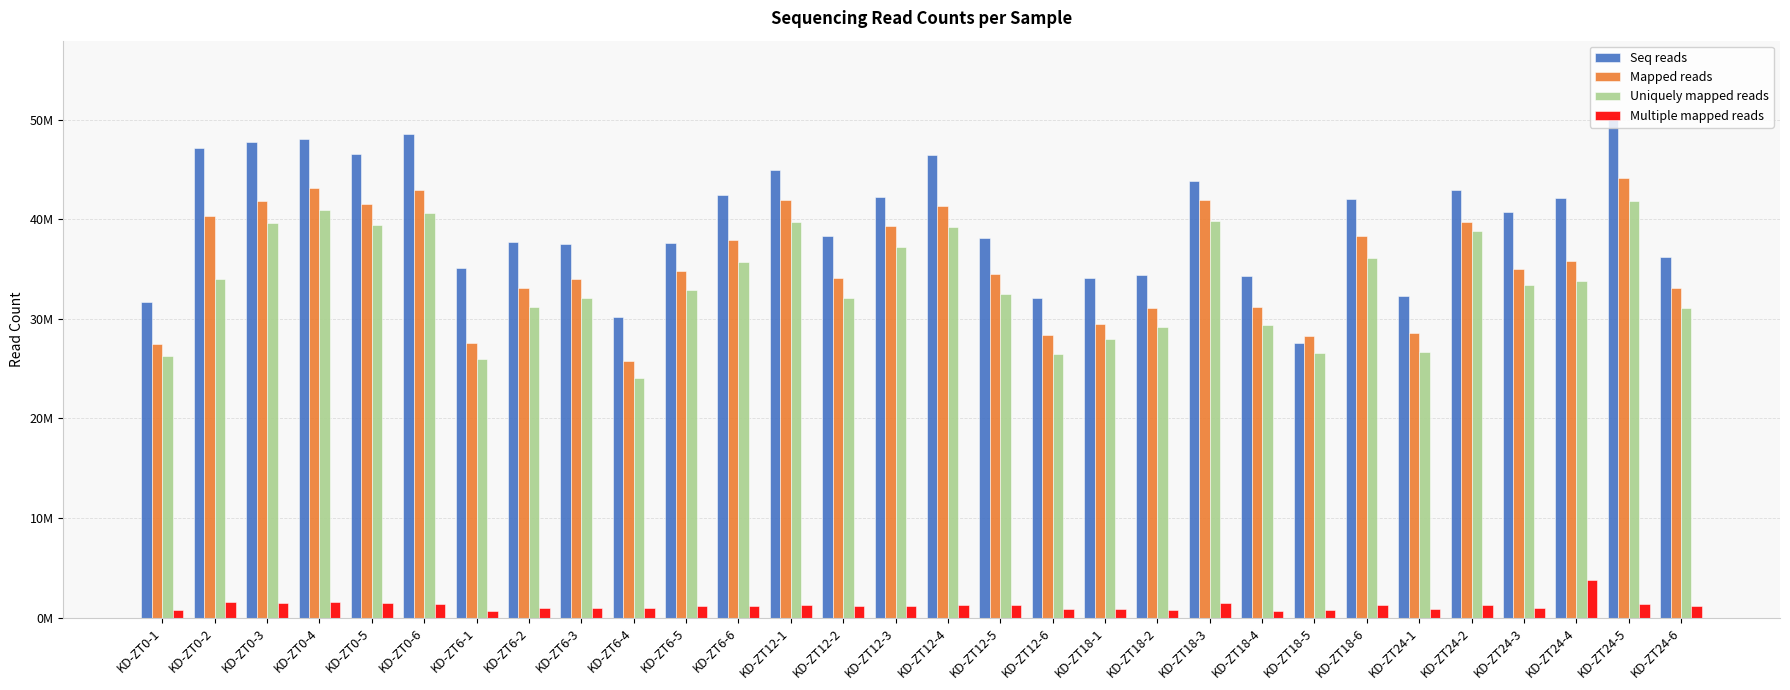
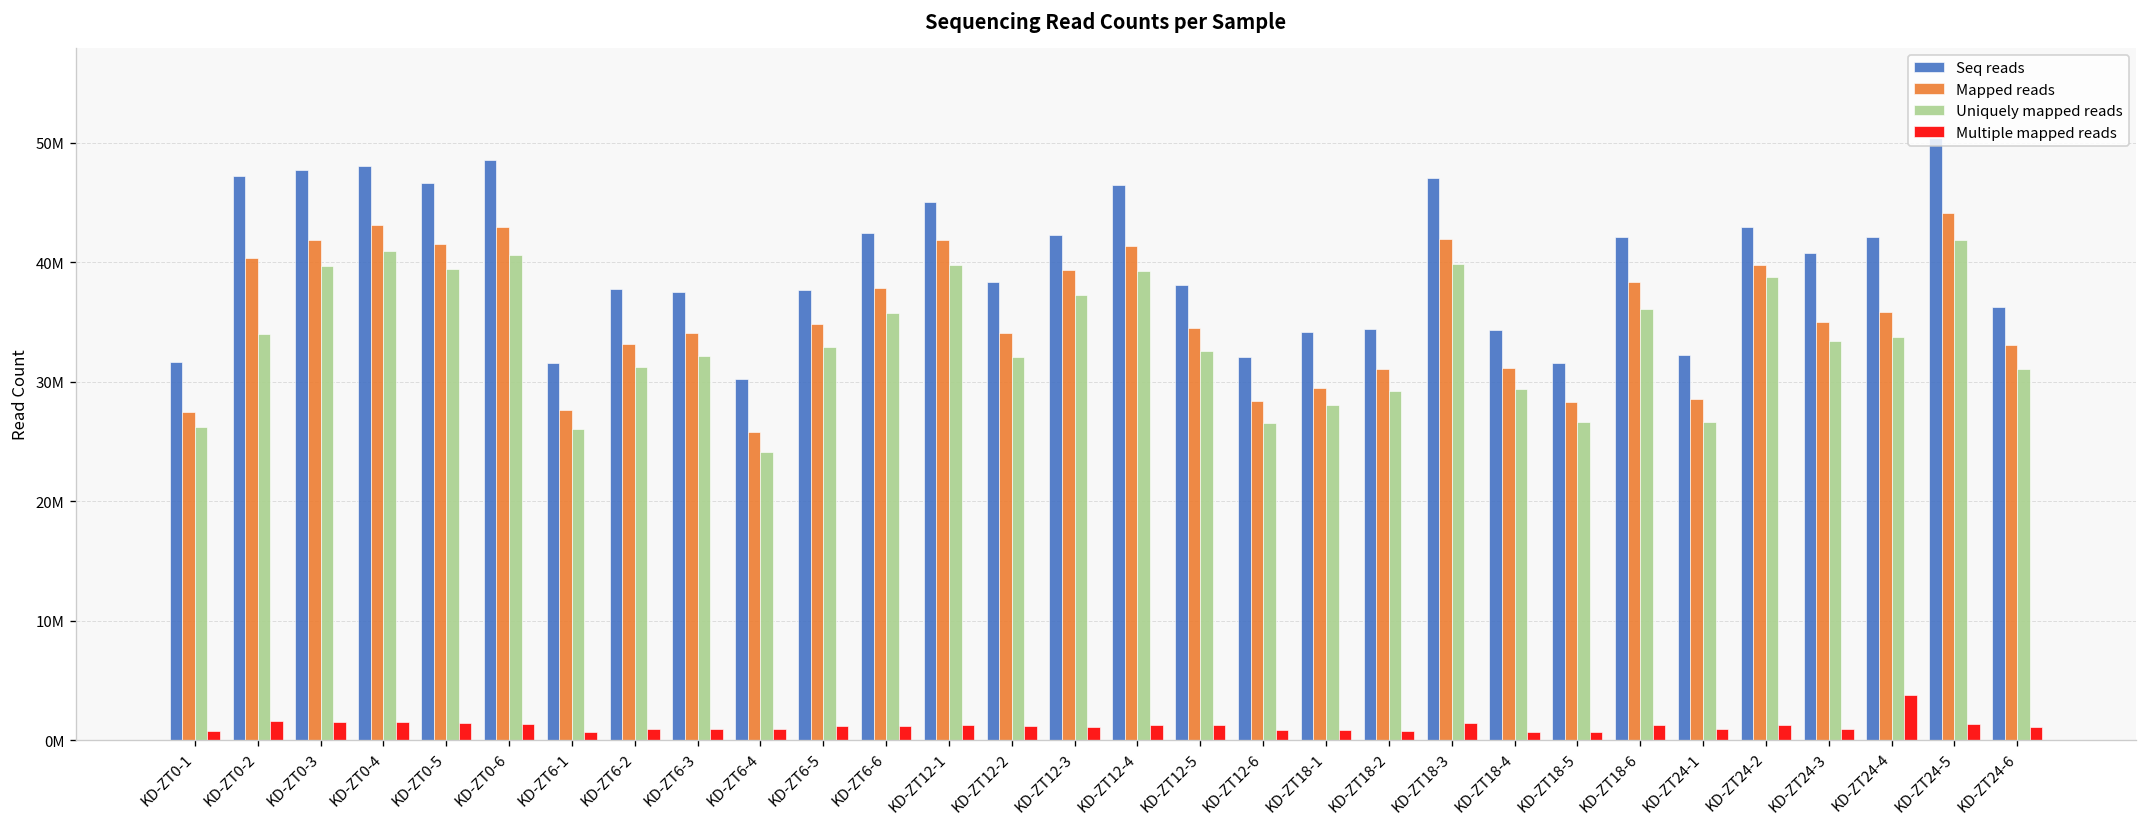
Seq reads, KD-ZT6-1: 35000000 -> 32000000
Seq reads, KD-ZT18-3: 44000000 -> 47000000
Seq reads, KD-ZT18-5: 28000000 -> 32000000
